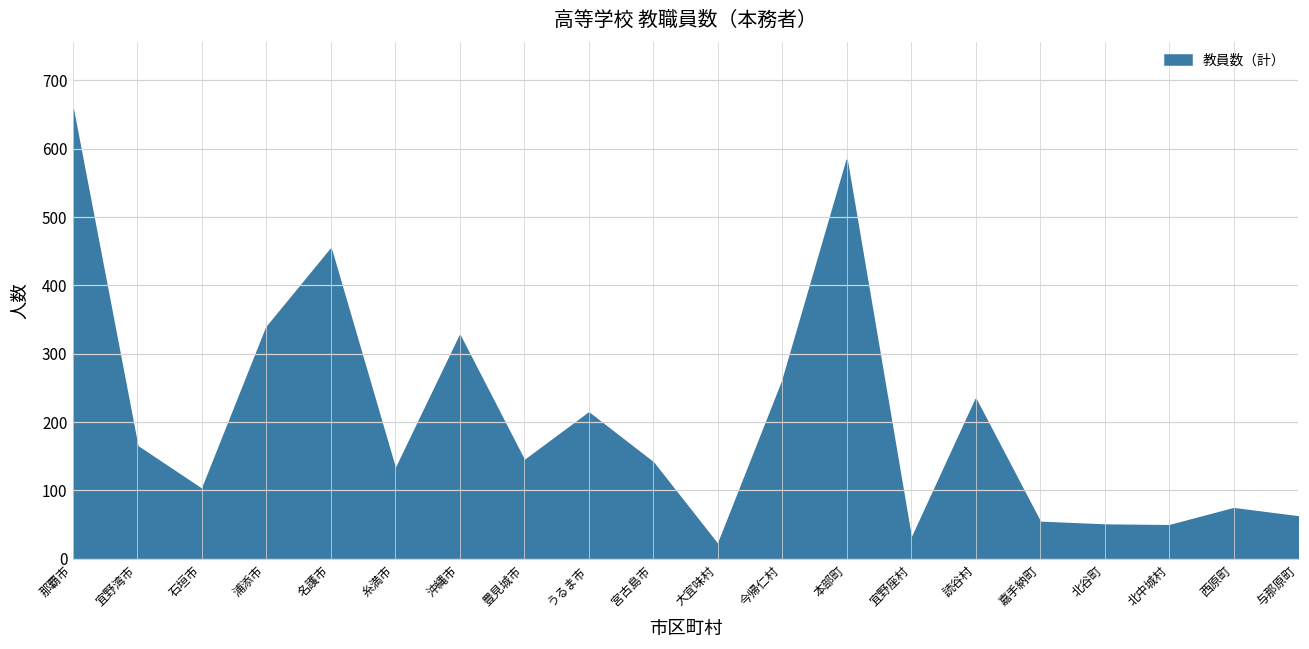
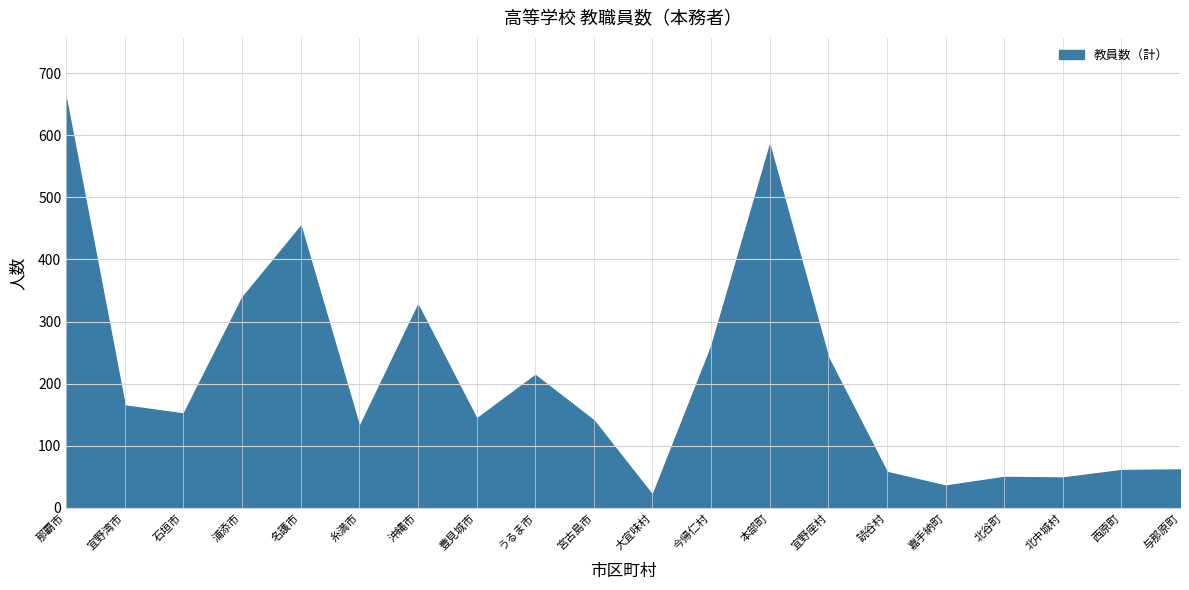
石垣市: 100 -> 150
宜野座村: 30 -> 240
読谷村: 230 -> 60
嘉手納町: 50 -> 40
西原町: 70 -> 60
